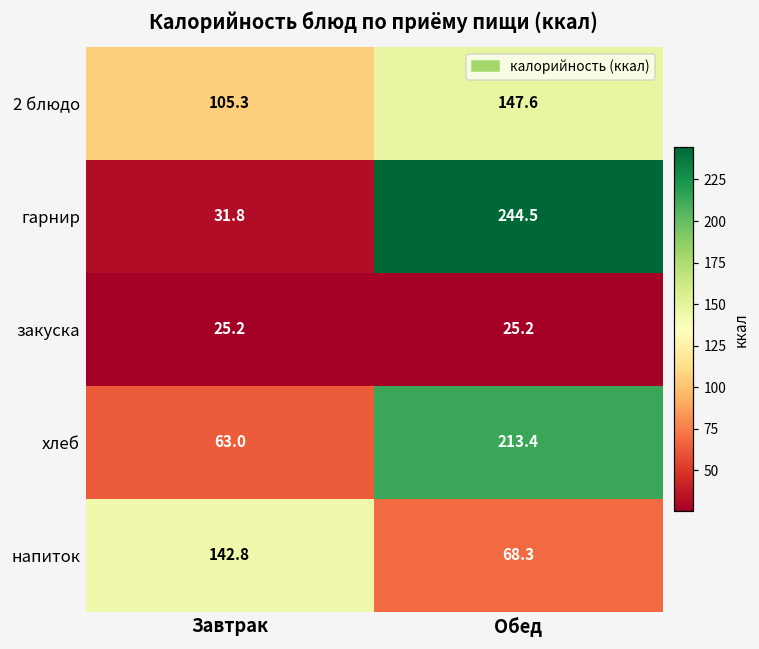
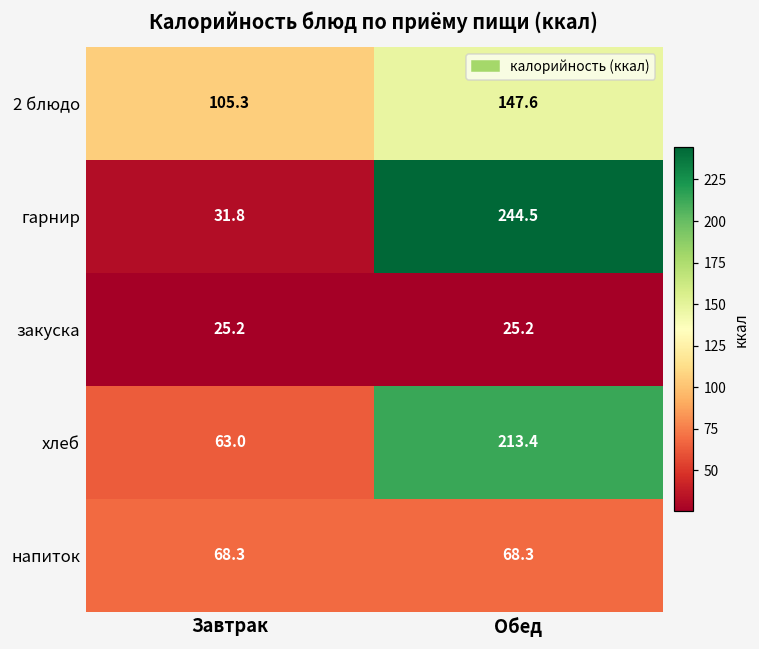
напиток, Завтрак: 142.8 -> 68.3
